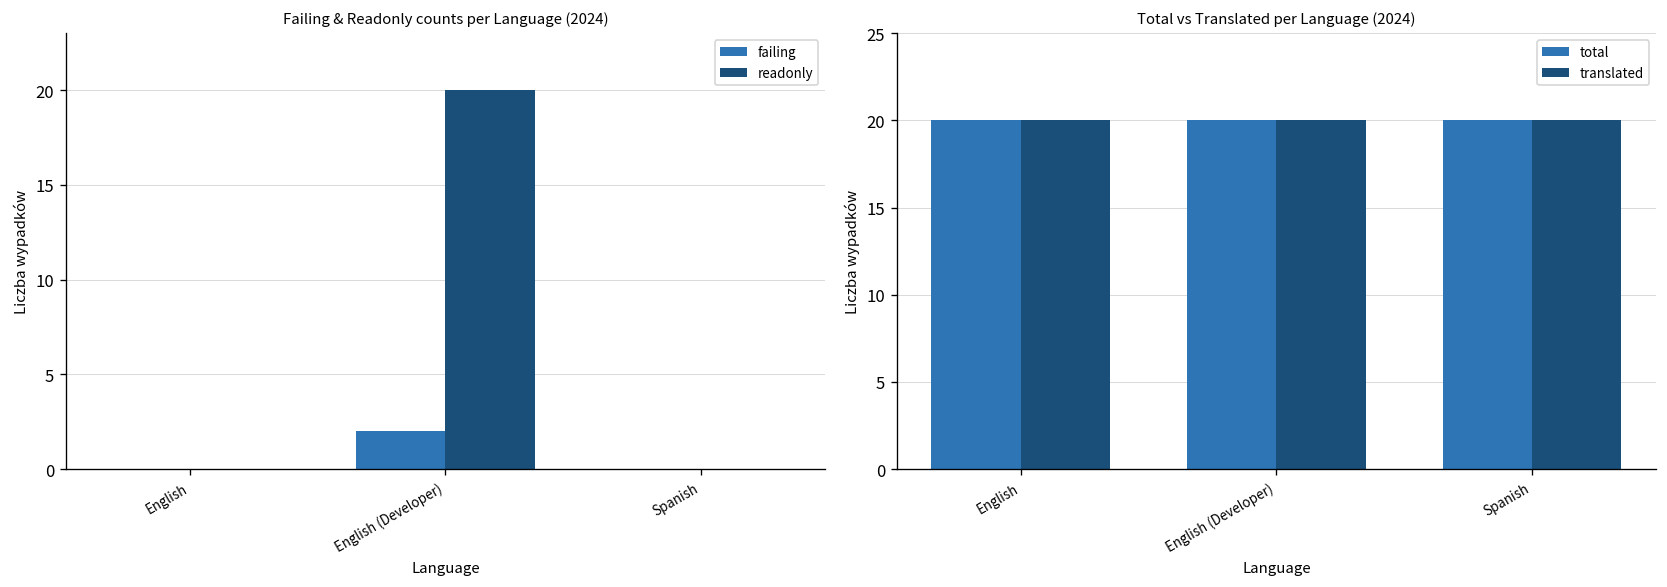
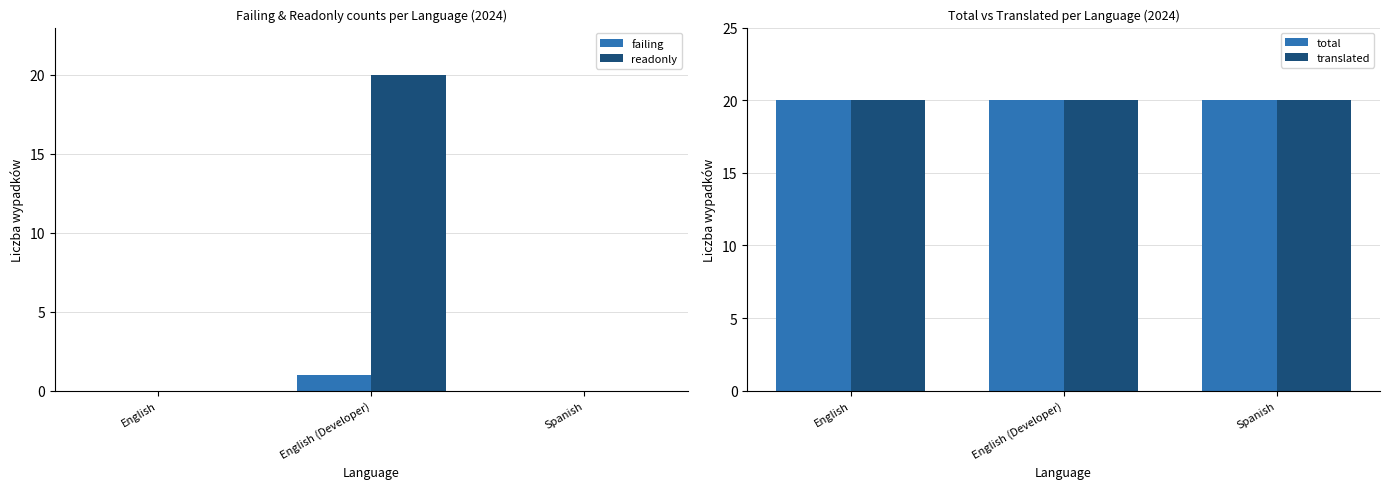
Failing & Readonly counts per Language (2024), failing, English (Developer): 2 -> 1
